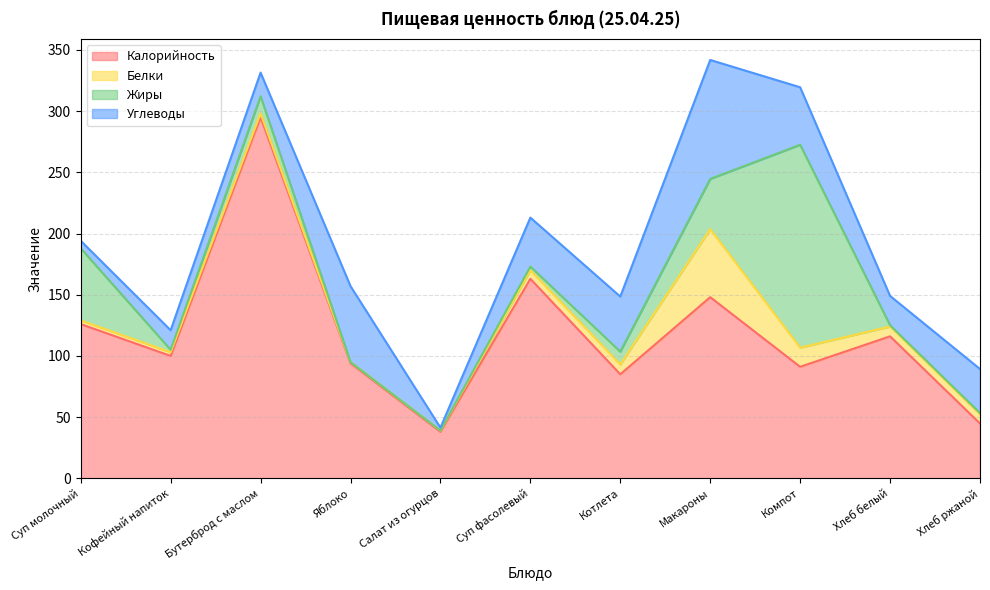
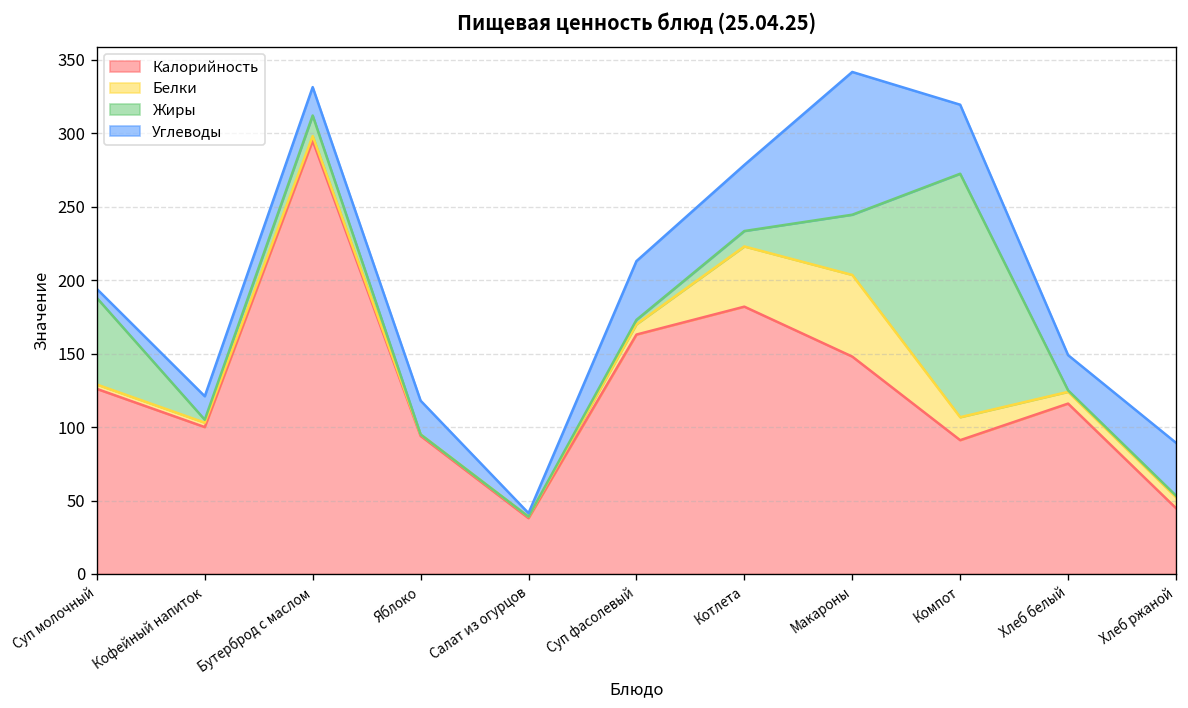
Углеводы, Яблоко: 62 -> 23
Калорийность, Котлета: 85 -> 182
Белки, Котлета: 8 -> 41
